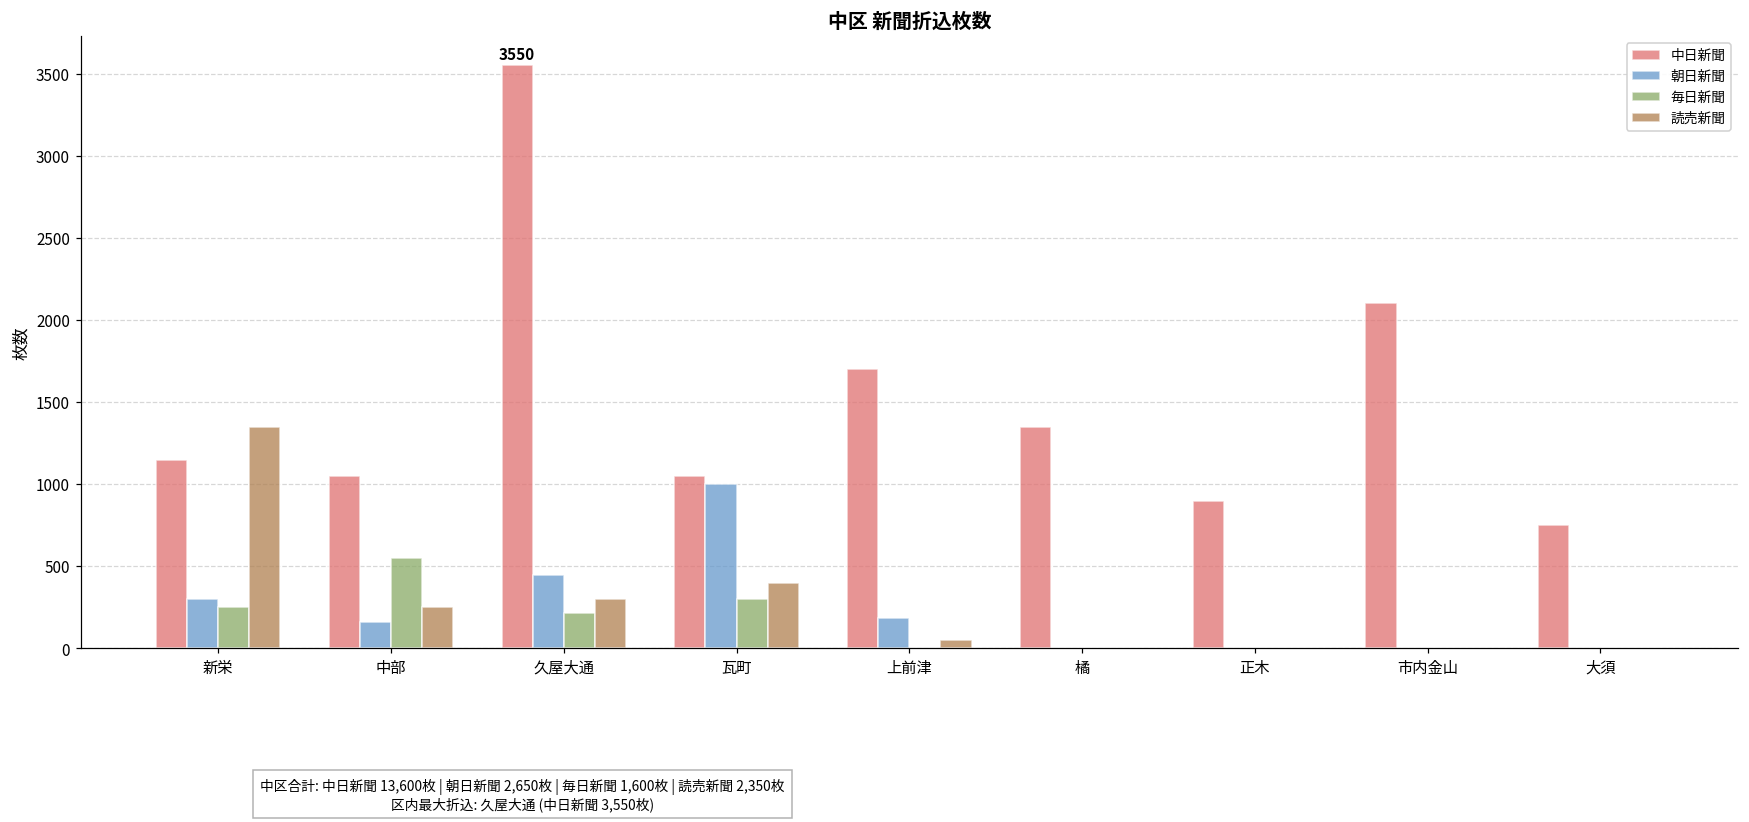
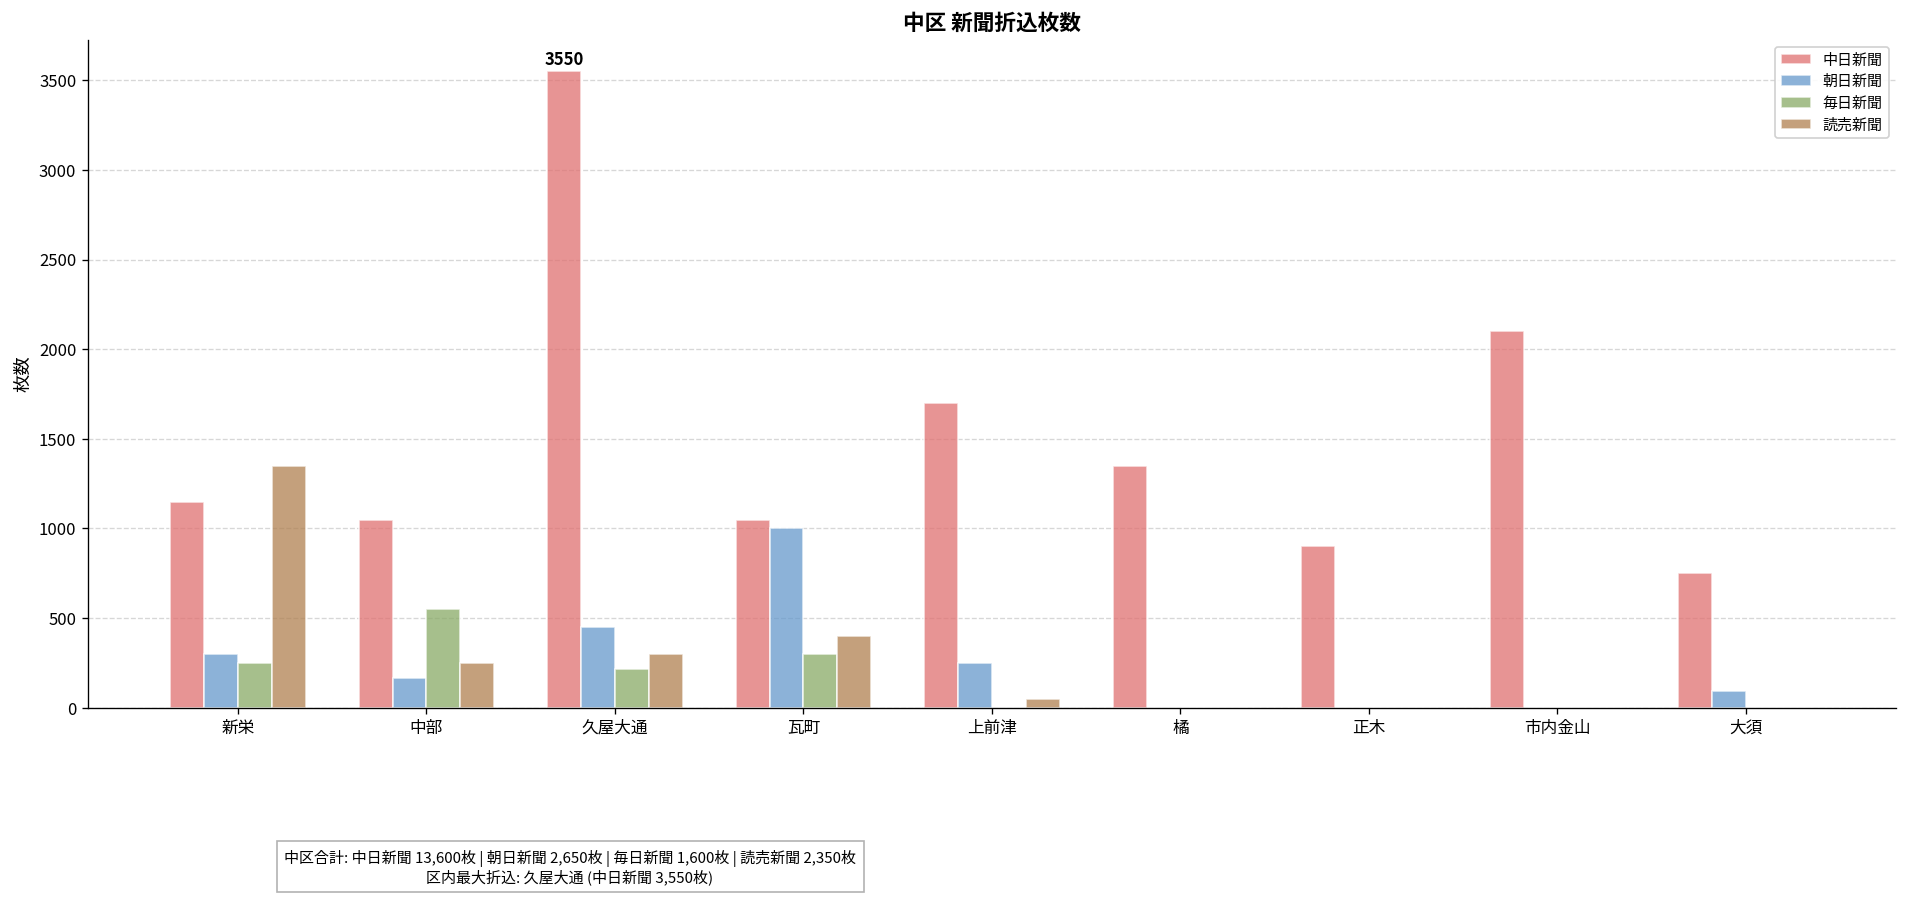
朝日新聞, 上前津: 190 -> 250
朝日新聞, 大須: 0 -> 90
